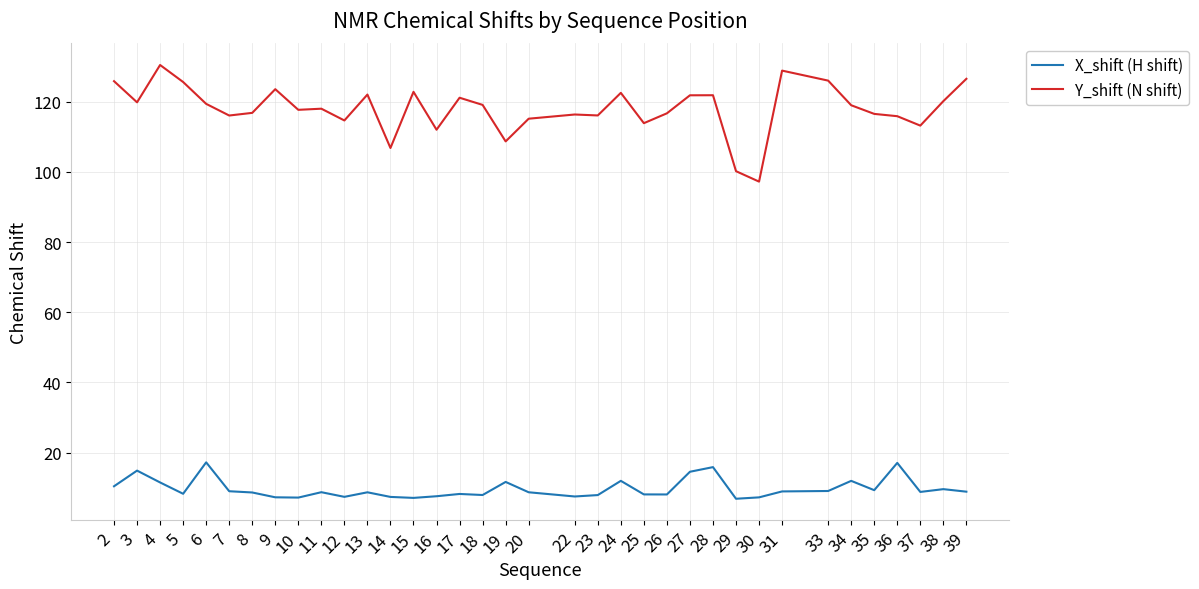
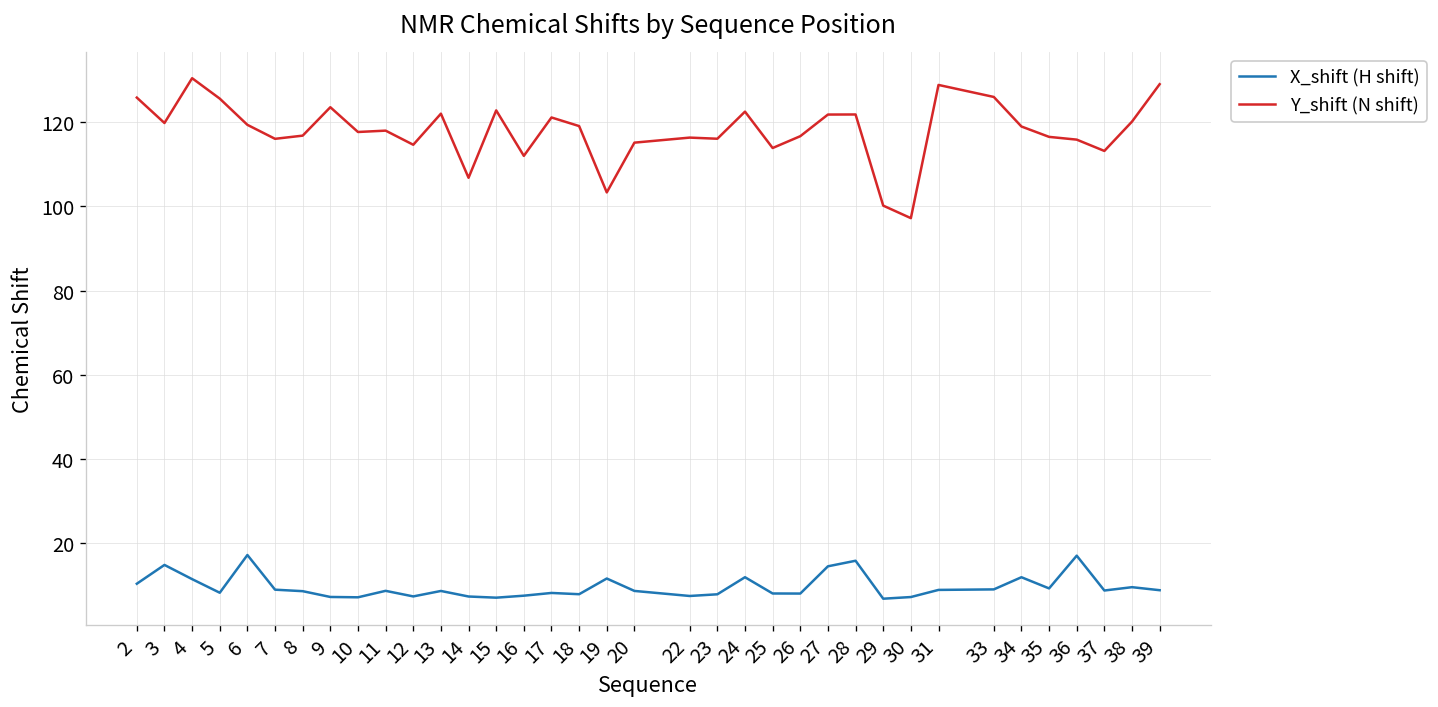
Y_shift (N shift), 19: 109 -> 103
Y_shift (N shift), 39: 127 -> 129
